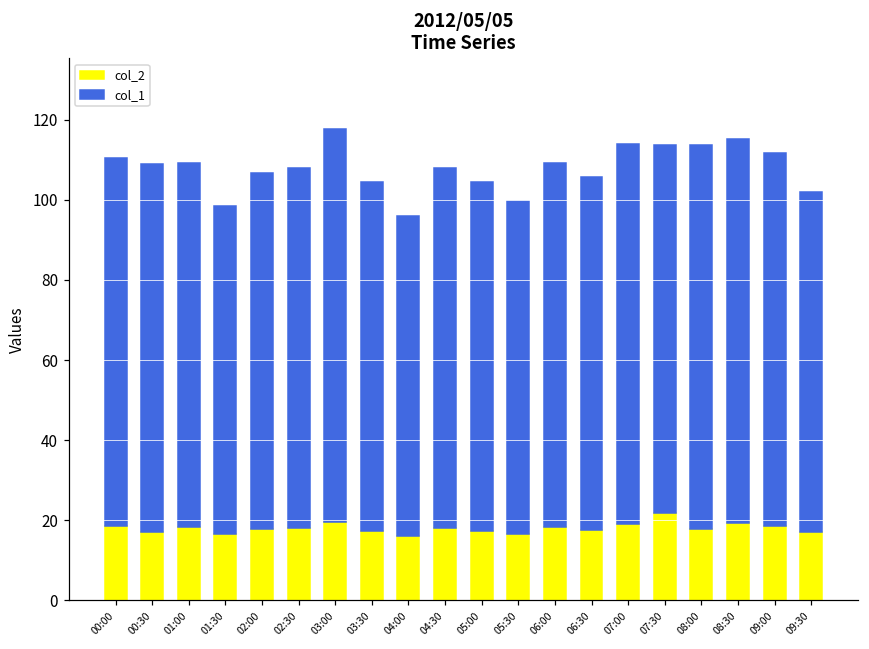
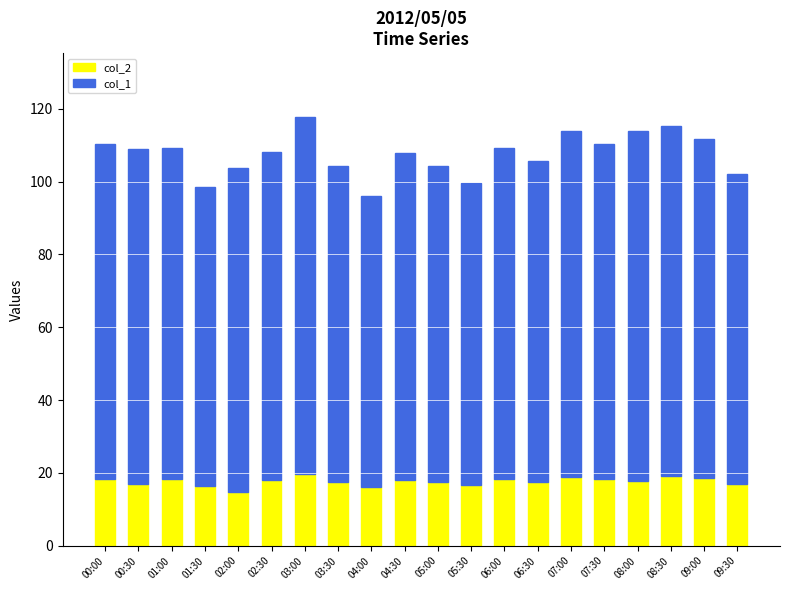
col_2, 02:00: 18 -> 15
col_2, 07:30: 22 -> 18
